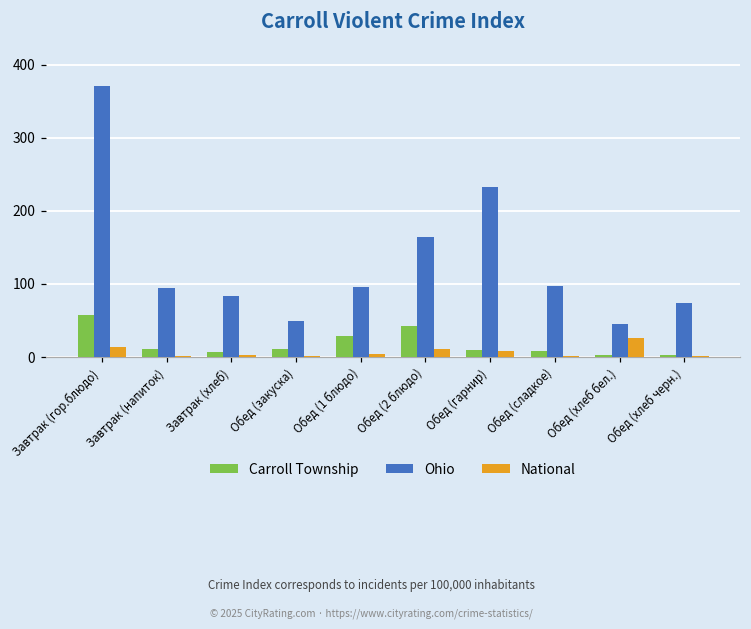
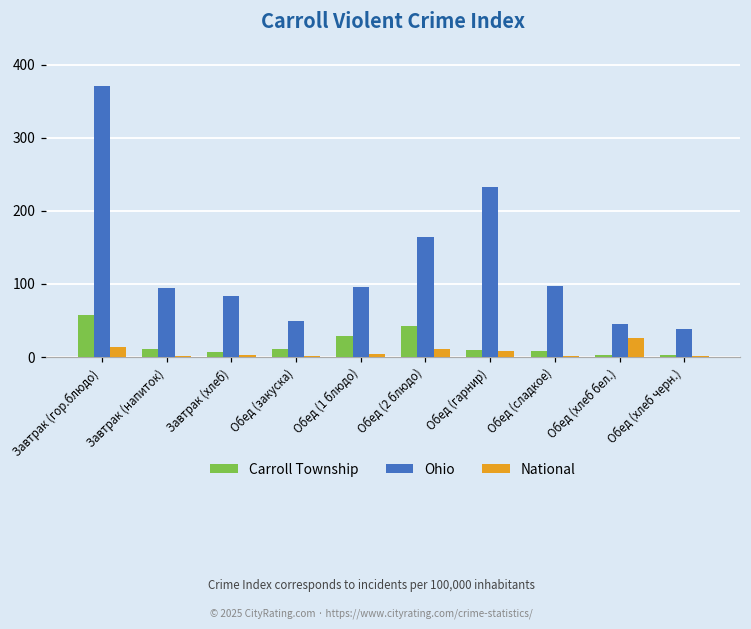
Ohio, Обед (хлеб черн.): 70 -> 40
